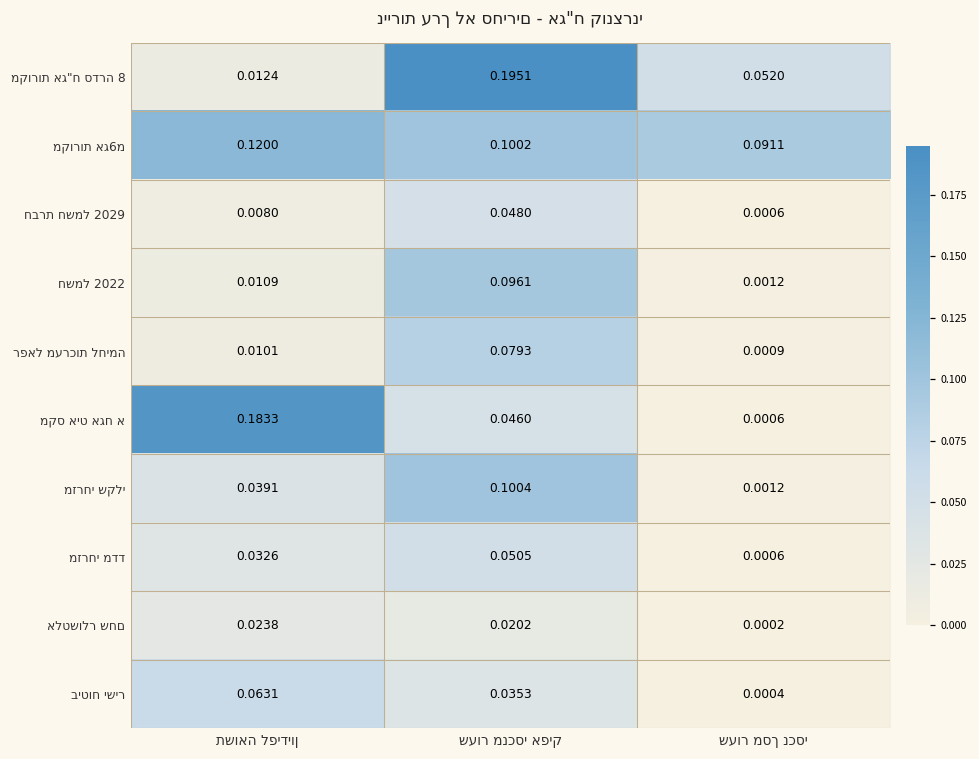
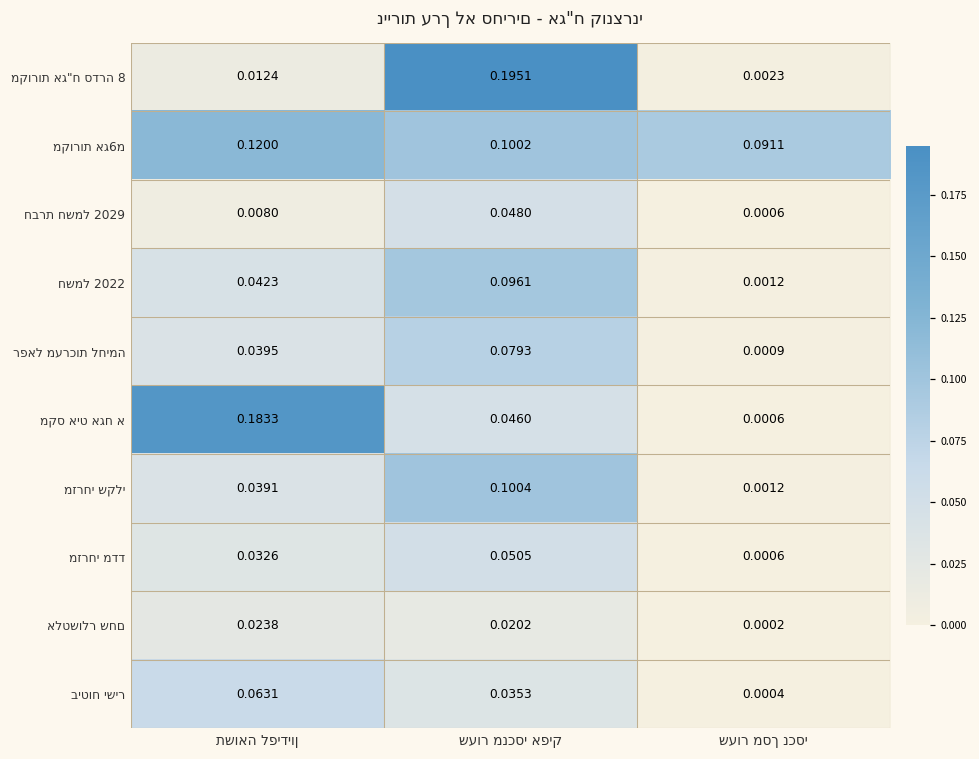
מקורות אג"ח סדרה 8, שעור מסך נכסי: 0.0520 -> 0.0023
חשמל 2022, תשואה לפידיון: 0.0109 -> 0.0423
רפאל מערכות לחימה, תשואה לפידיון: 0.0101 -> 0.0395
